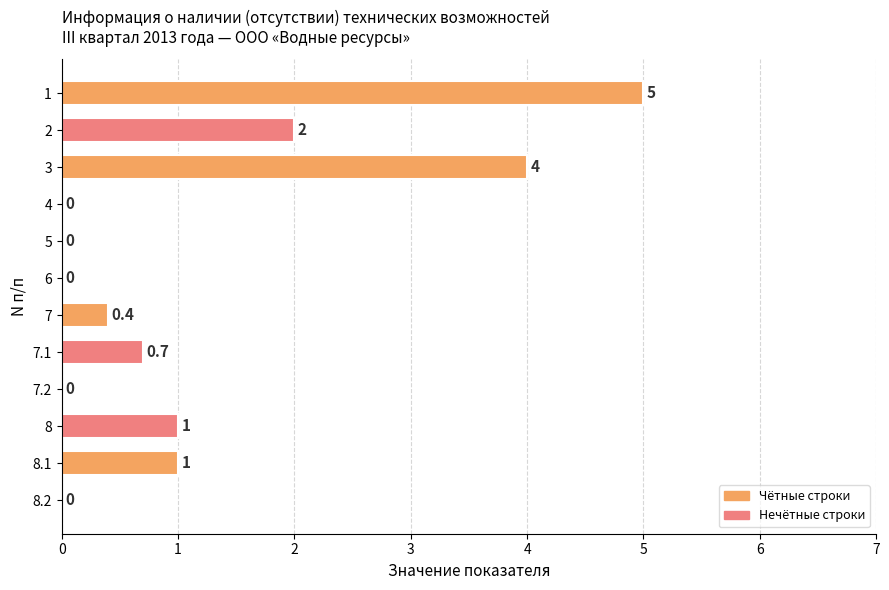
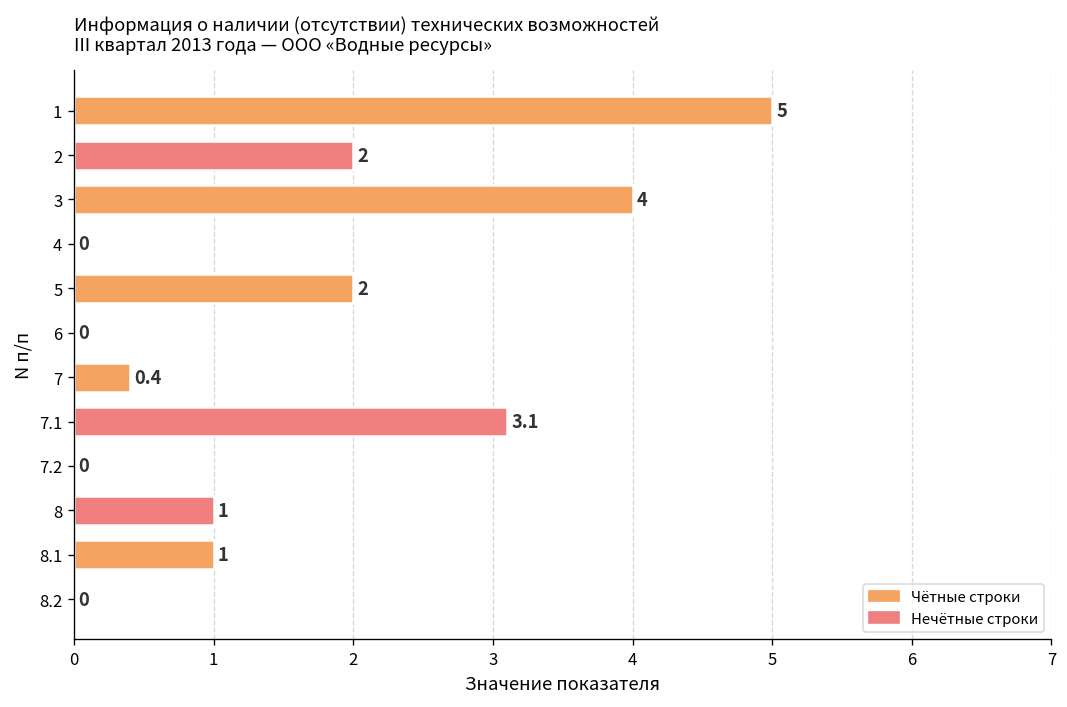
5: 0 -> 2
7.1: 0.7 -> 3.1
